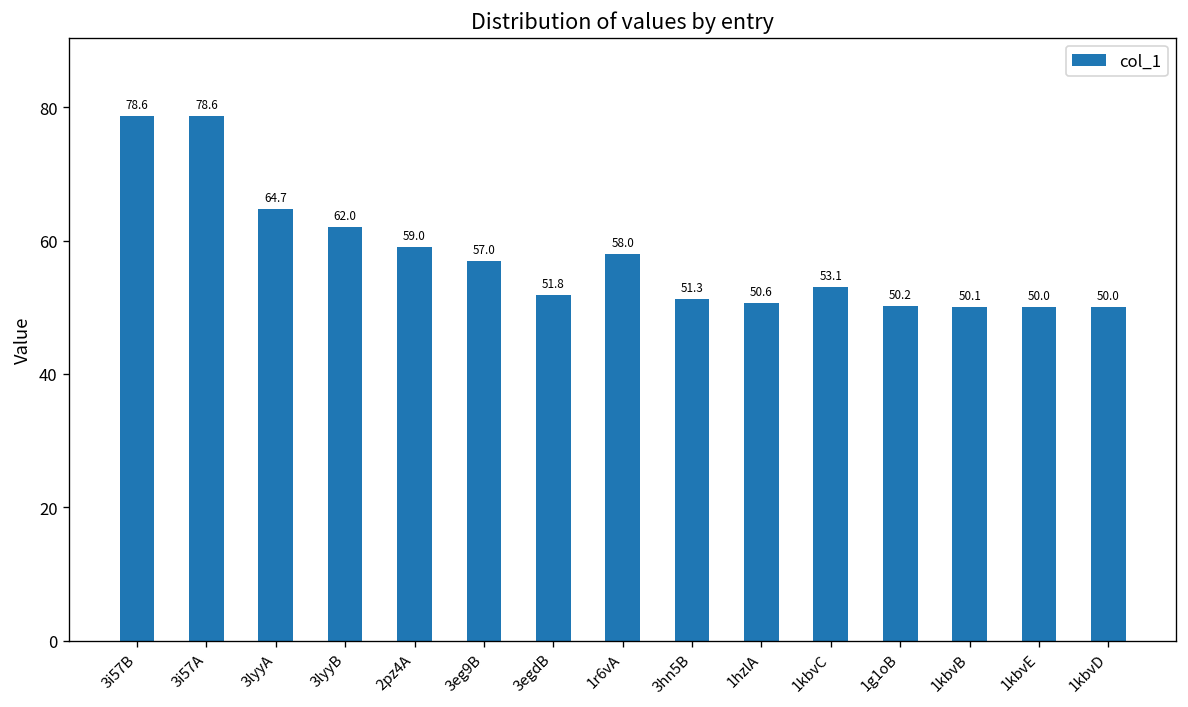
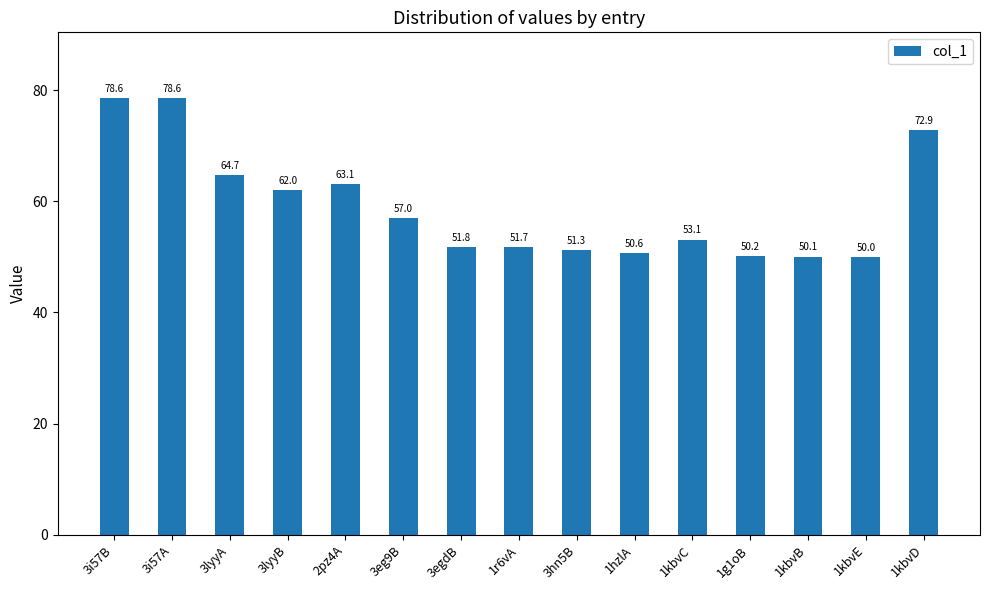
2pz4A: 59.0 -> 63.1
1r6vA: 58.0 -> 51.7
1kbvD: 50.0 -> 72.9
